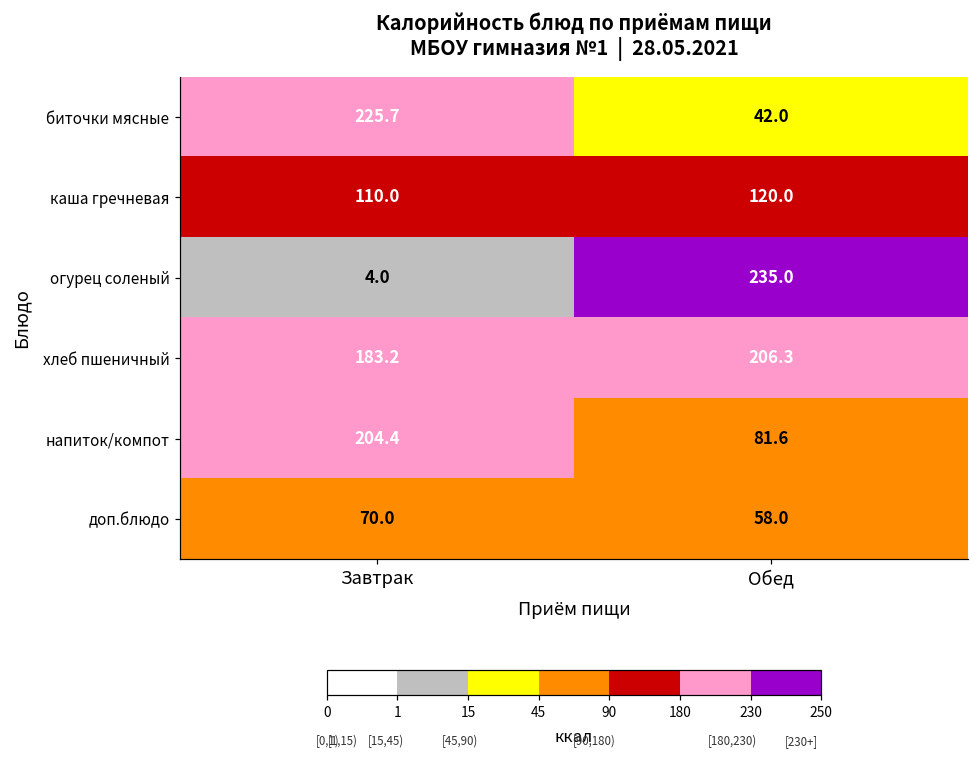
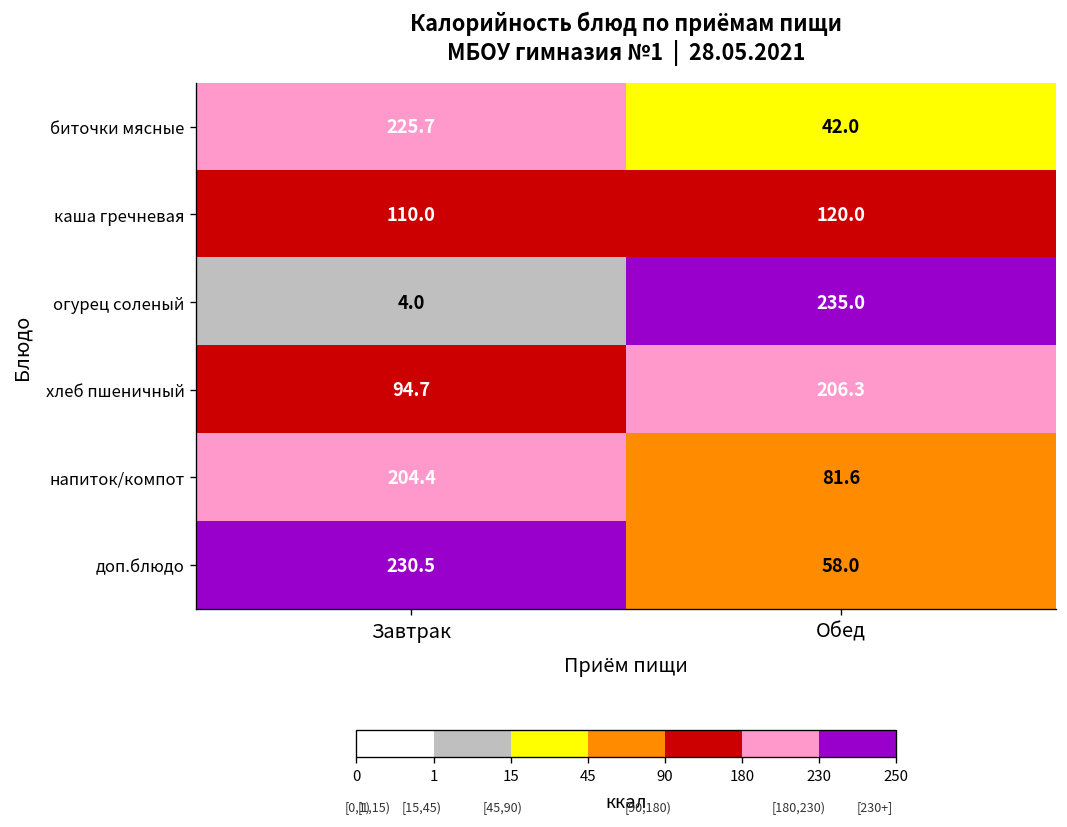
хлеб пшеничный, Завтрак: 183.2 -> 94.7
доп.блюдо, Завтрак: 70.0 -> 230.5
